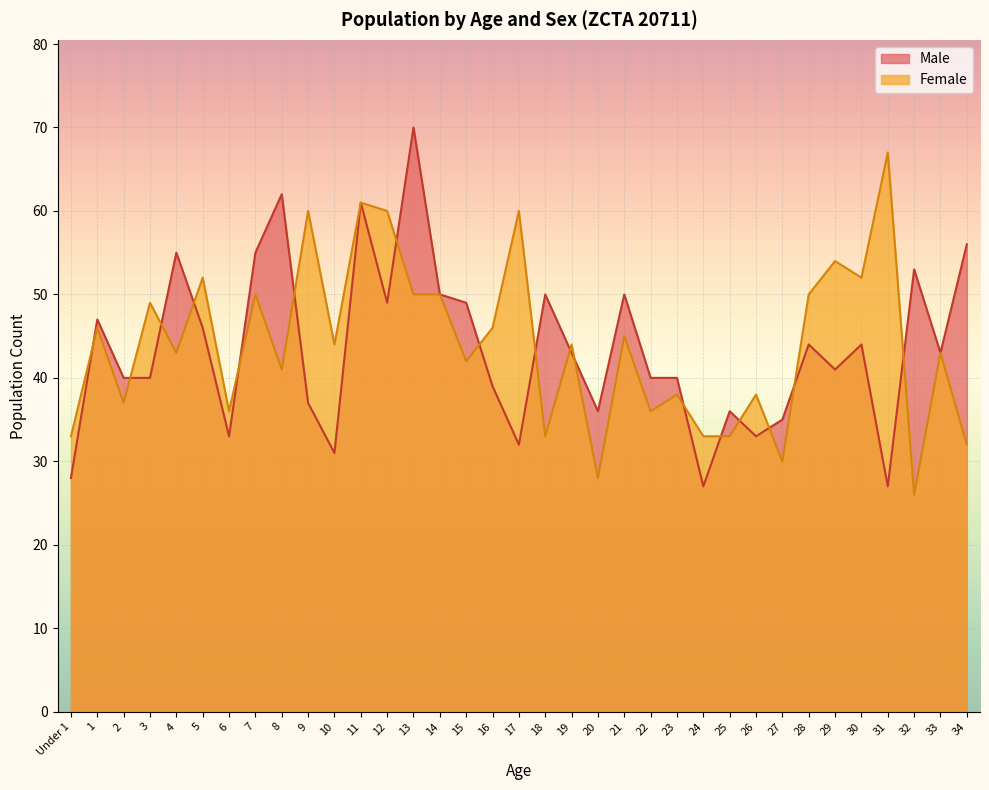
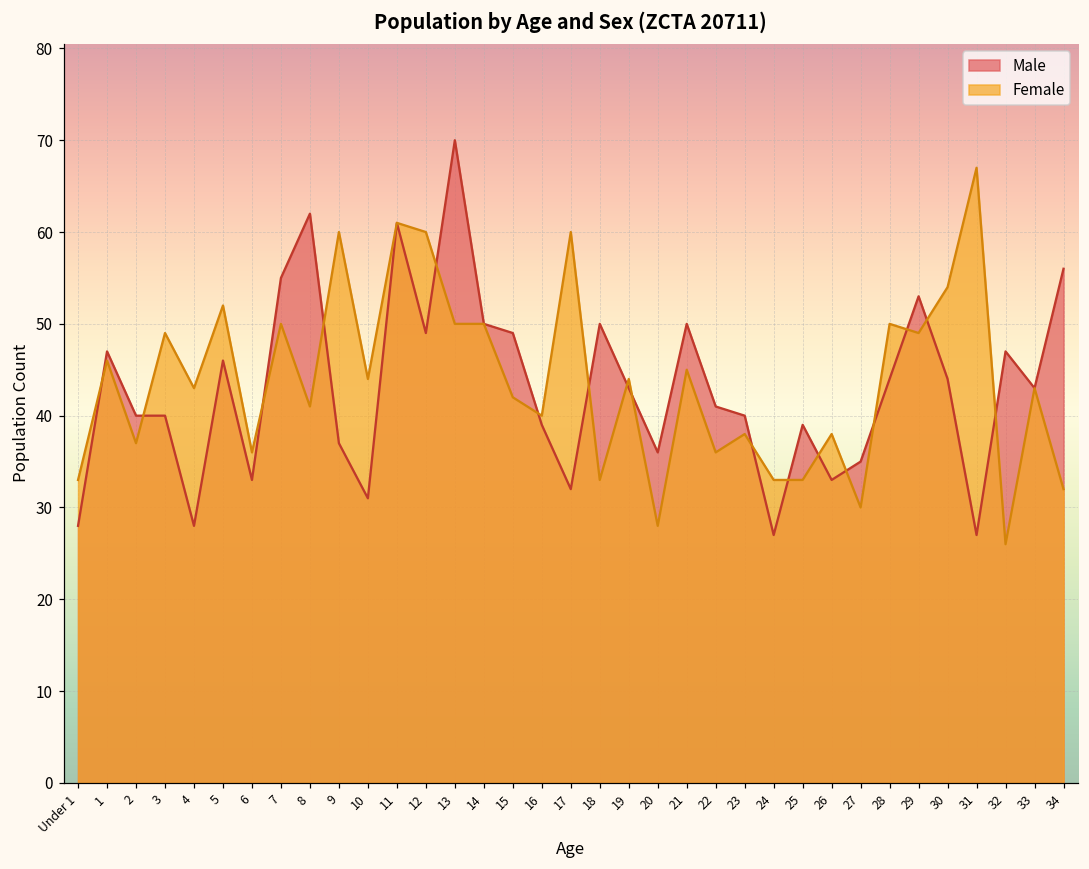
Male, 4: 55 -> 28
Female, 16: 46 -> 40
Male, 22: 40 -> 41
Male, 25: 36 -> 39
Male, 29: 41 -> 53
Female, 29: 54 -> 49
Female, 30: 52 -> 54
Male, 32: 53 -> 47
